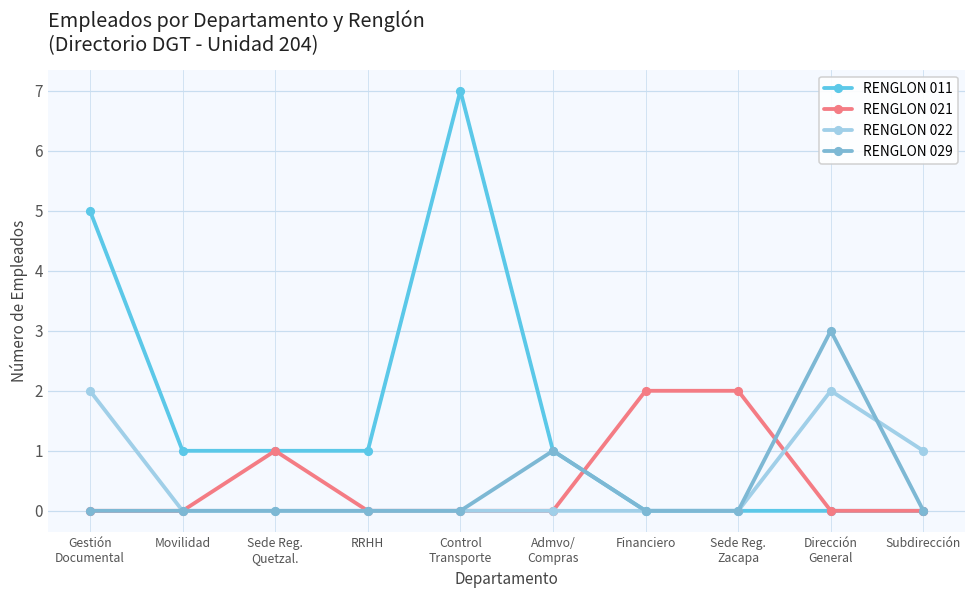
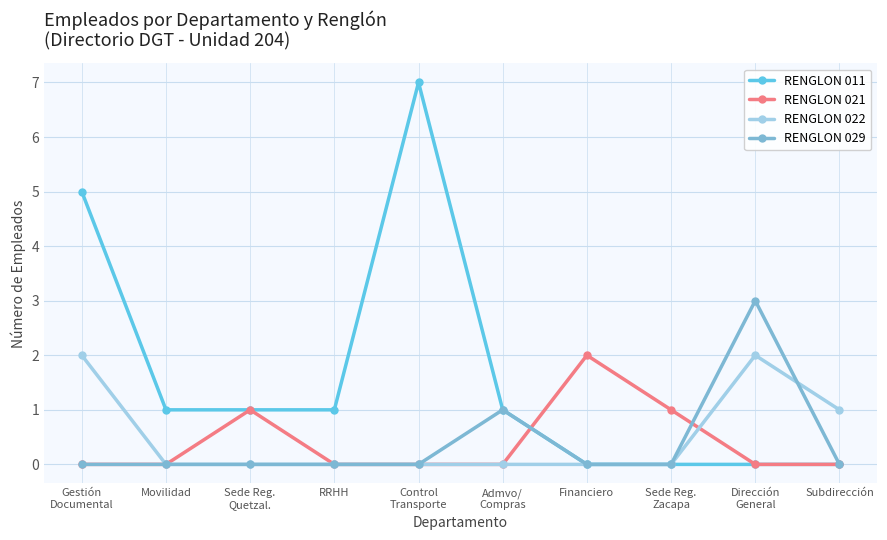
RENGLON 021, Sede Reg. Zacapa: 2 -> 1
